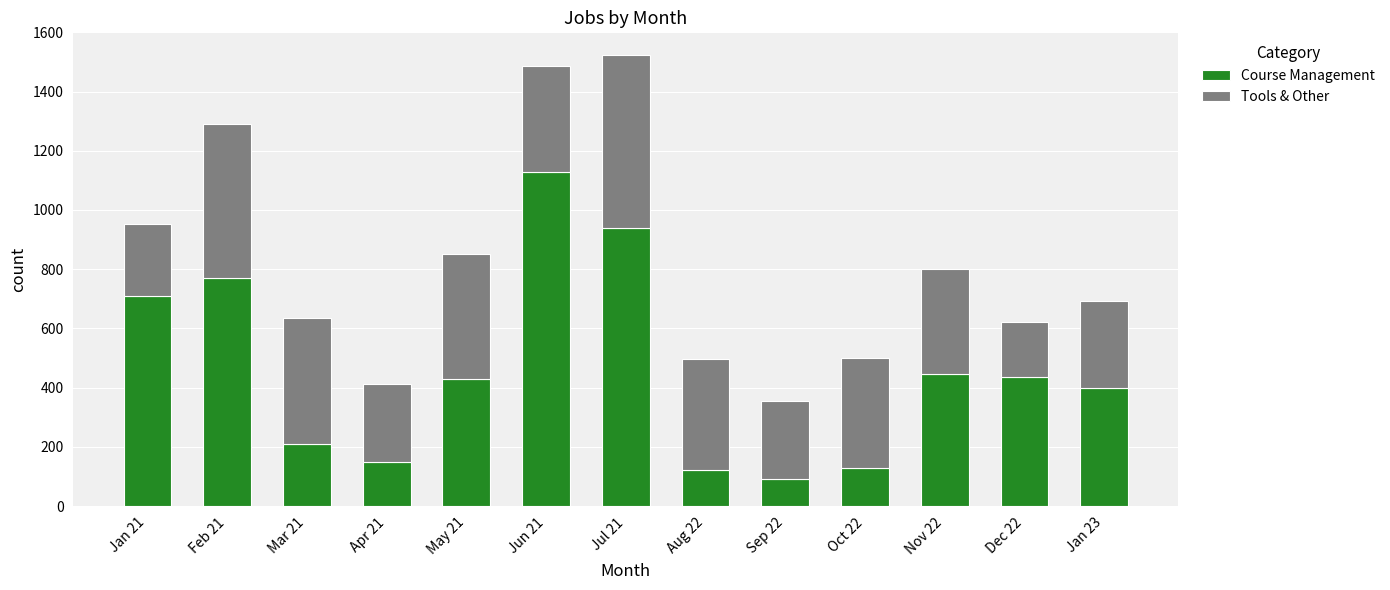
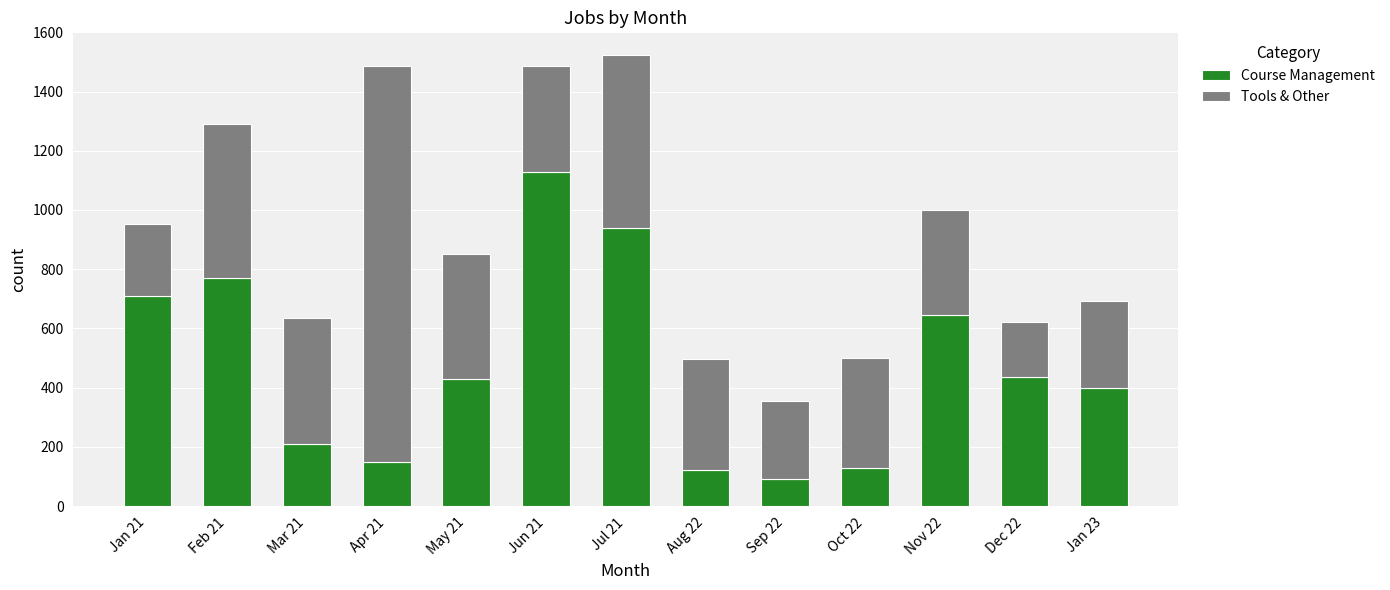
Tools & Other, Apr 21: 260 -> 1340
Course Management, Nov 22: 450 -> 650
